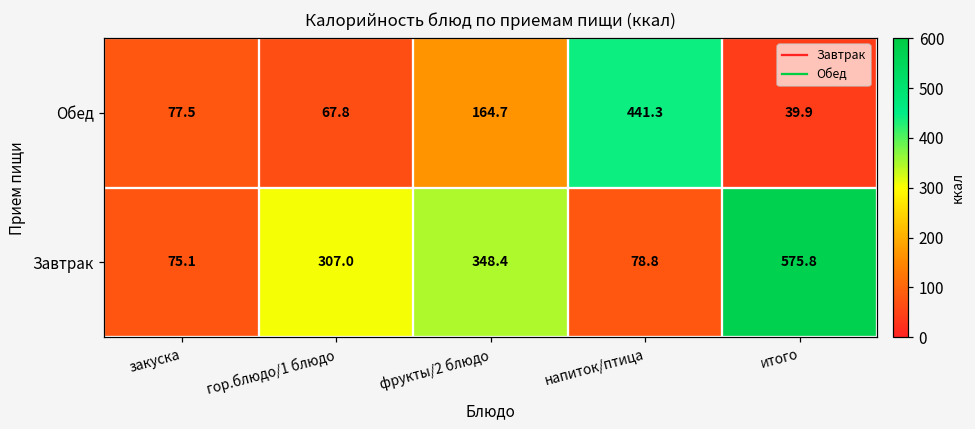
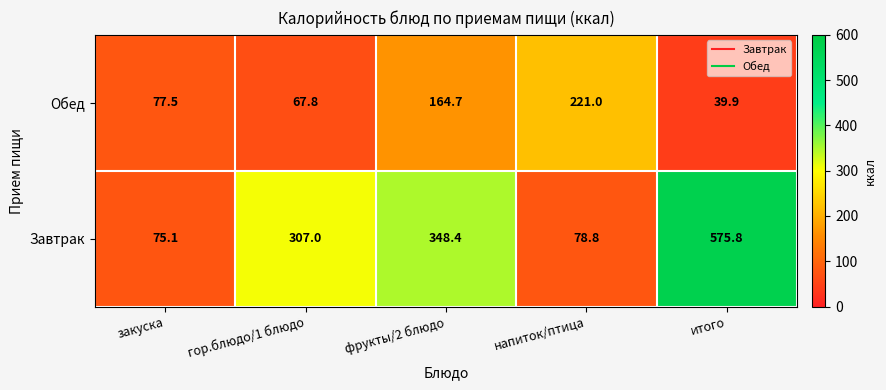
Обед, напиток/птица: 441.3 -> 221.0
